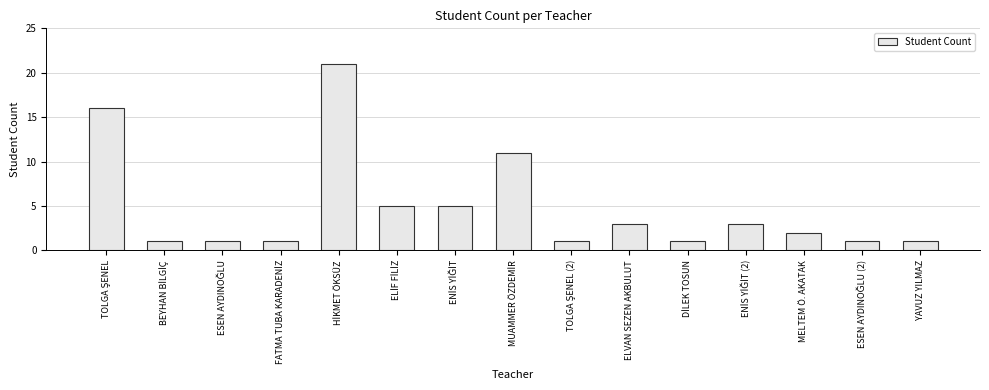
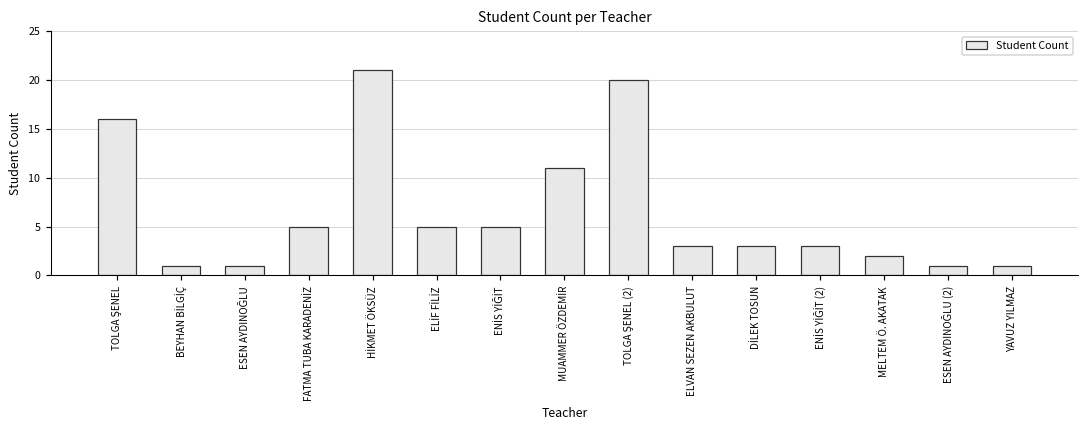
FATMA TUBA KARADENİZ: 1 -> 5
TOLGA ŞENEL (2): 1 -> 20
DİLEK TOSUN: 1 -> 3
